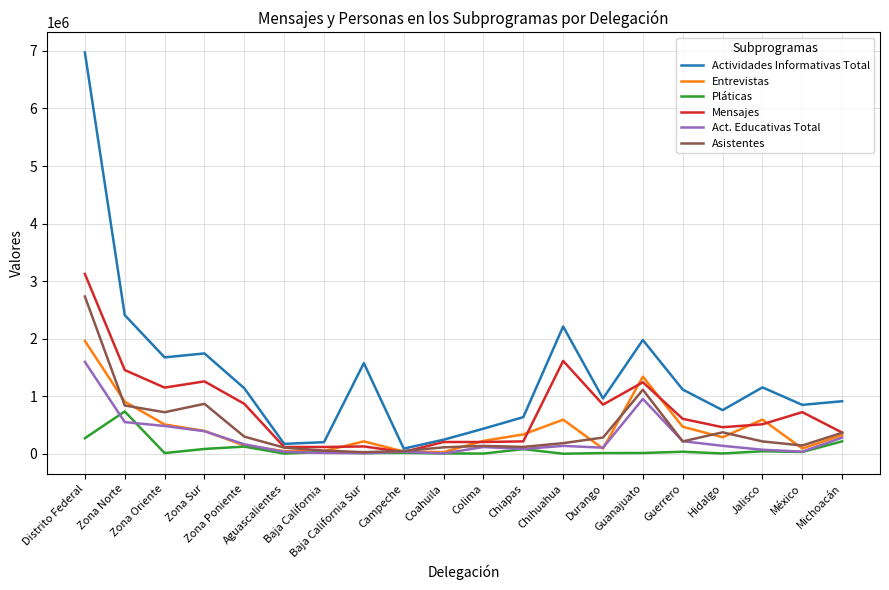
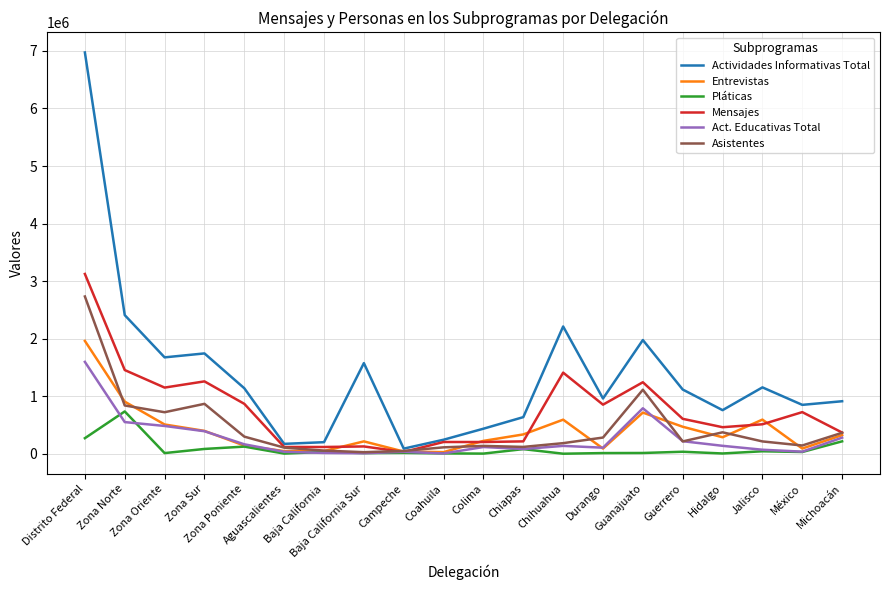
Mensajes, Chihuahua: 1600000 -> 1400000
Entrevistas, Guanajuato: 1300000 -> 700000
Act. Educativas Total, Guanajuato: 1000000 -> 800000
